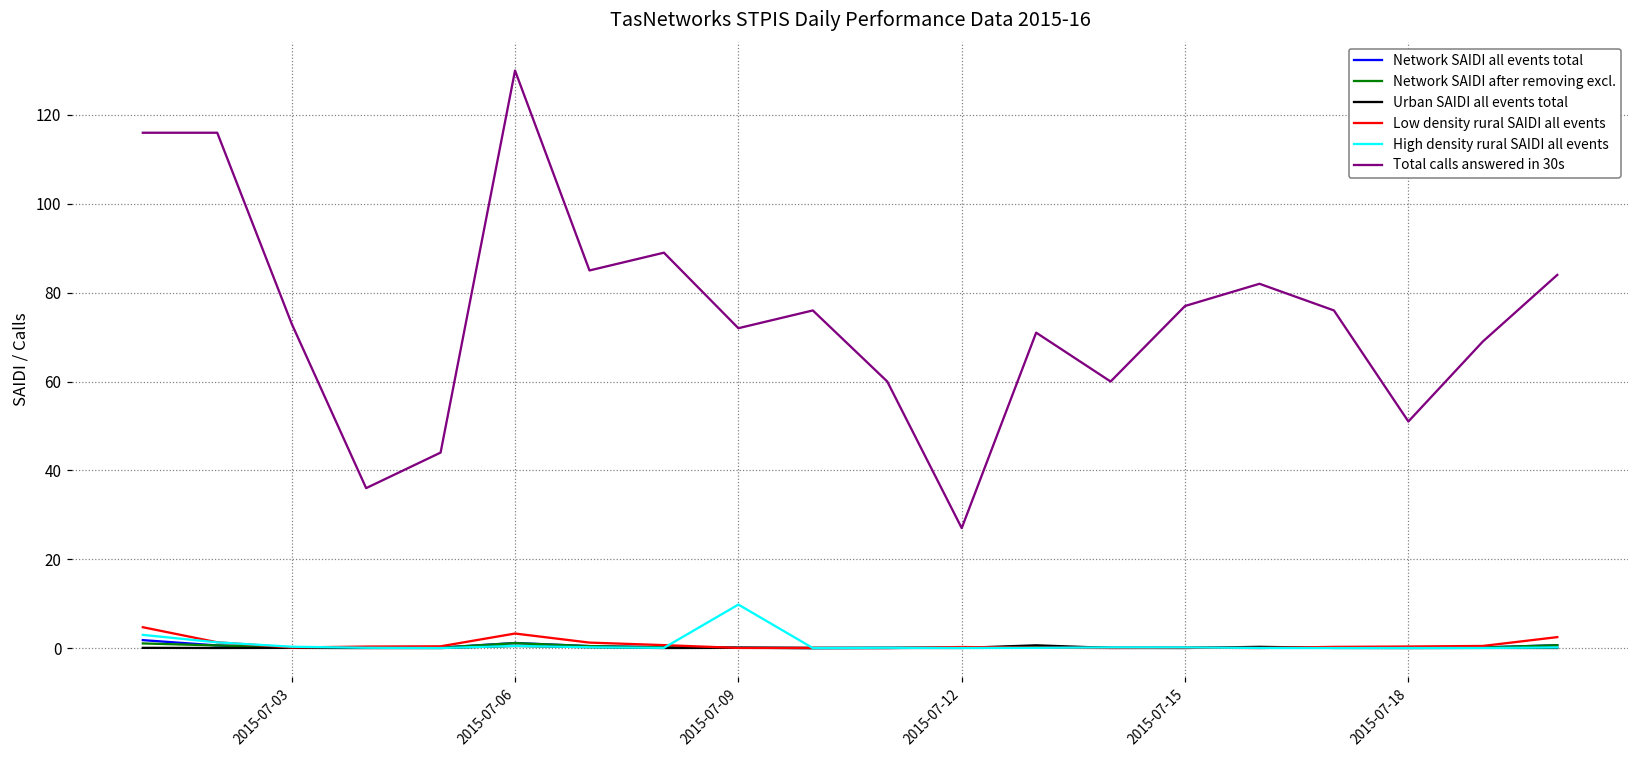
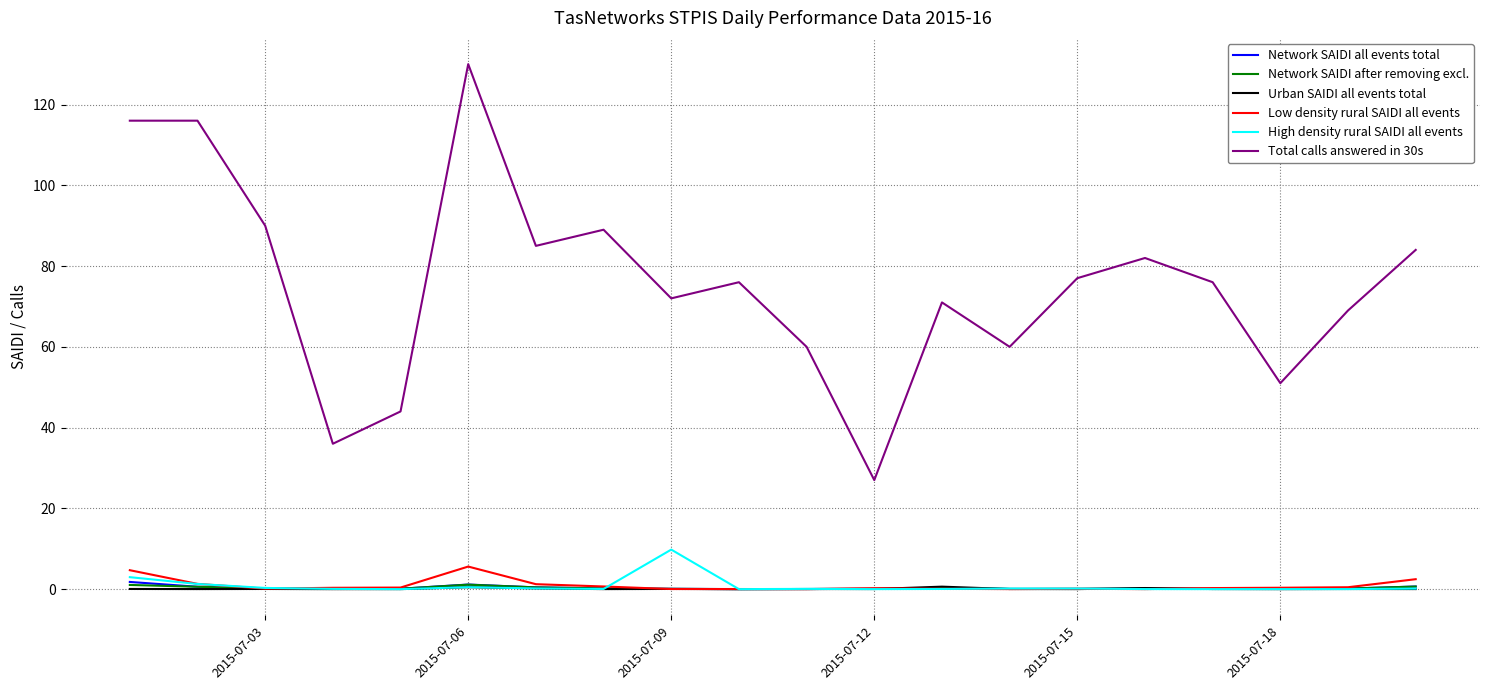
Total calls answered in 30s, 2015-07-03: 73 -> 90
Low density rural SAIDI all events, 2015-07-06: 3 -> 6
